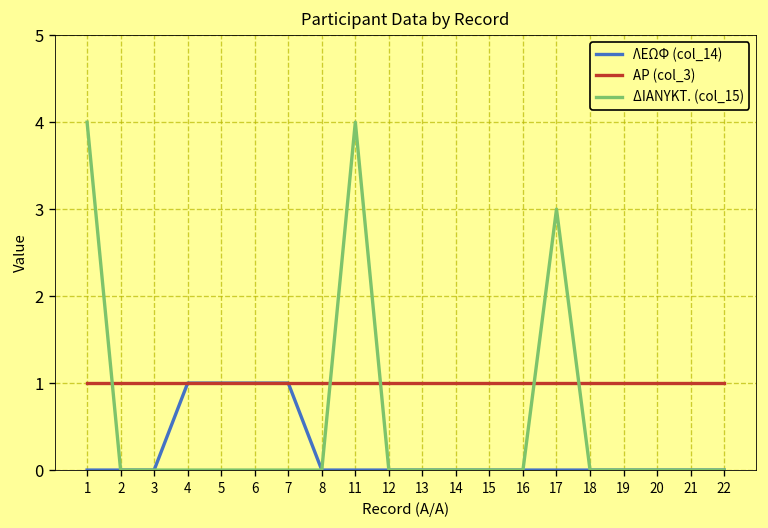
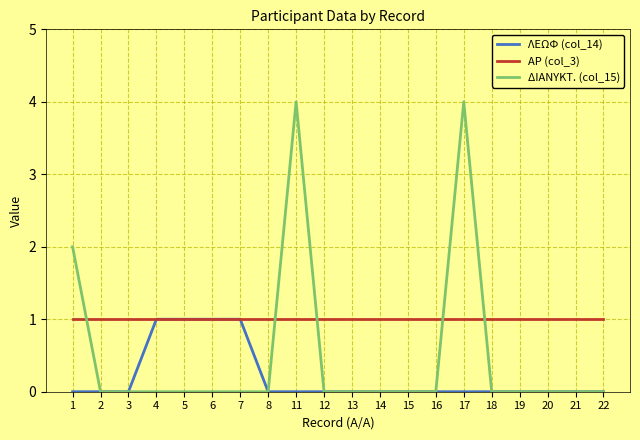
ΔΙΑΝΥΚΤ. (col_15), 1: 4 -> 2
ΔΙΑΝΥΚΤ. (col_15), 17: 3 -> 4
